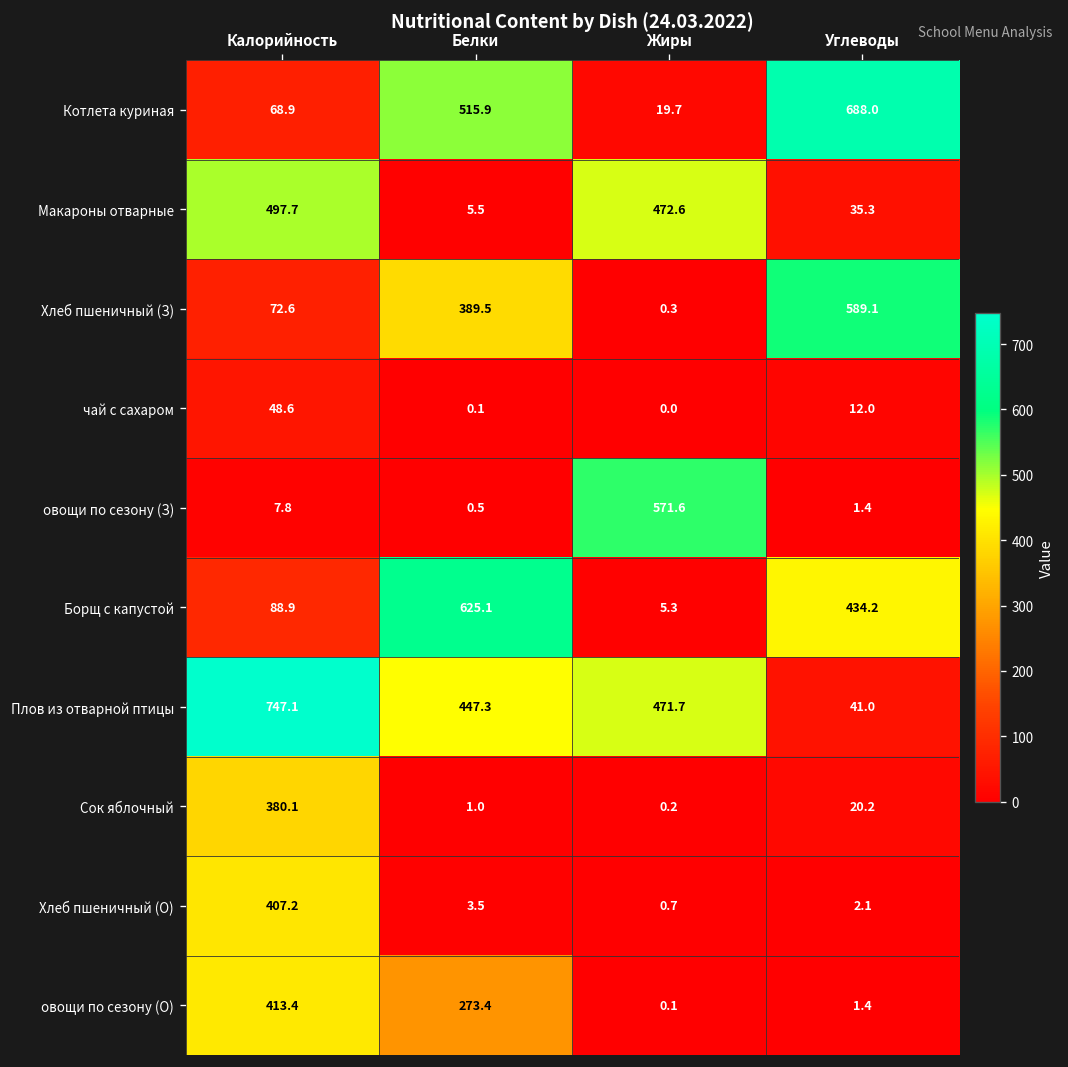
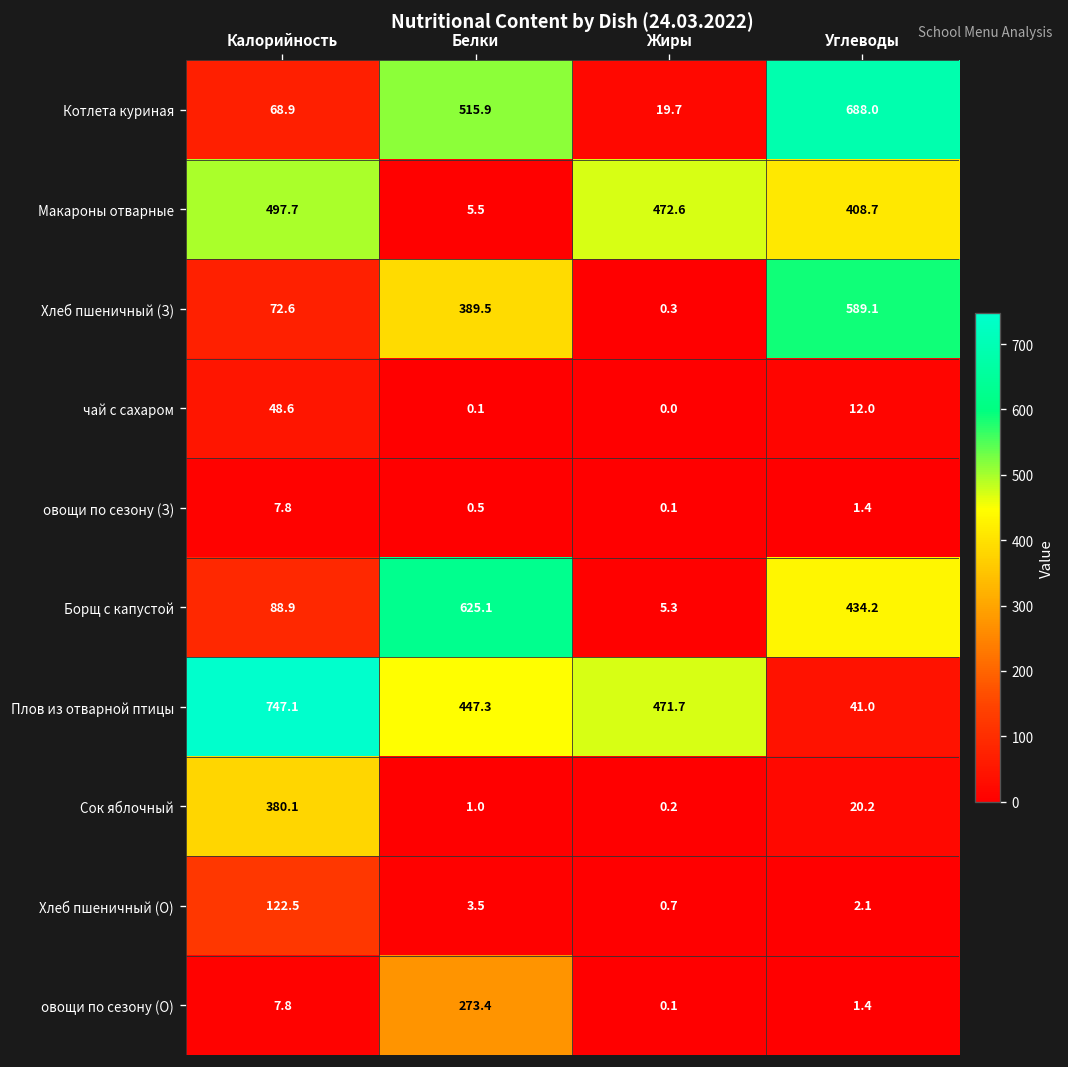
Макароны отварные, Углеводы: 35.3 -> 408.7
овощи по сезону (З), Жиры: 571.6 -> 0.1
Хлеб пшеничный (О), Калорийность: 407.2 -> 122.5
овощи по сезону (О), Калорийность: 413.4 -> 7.8
